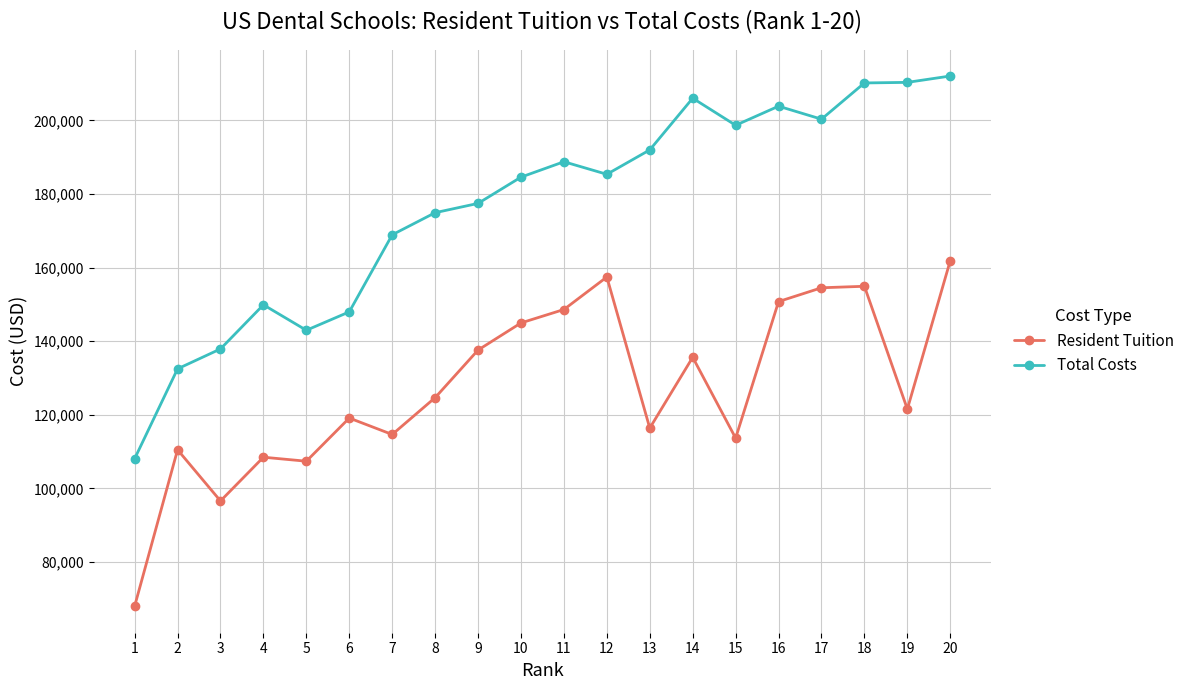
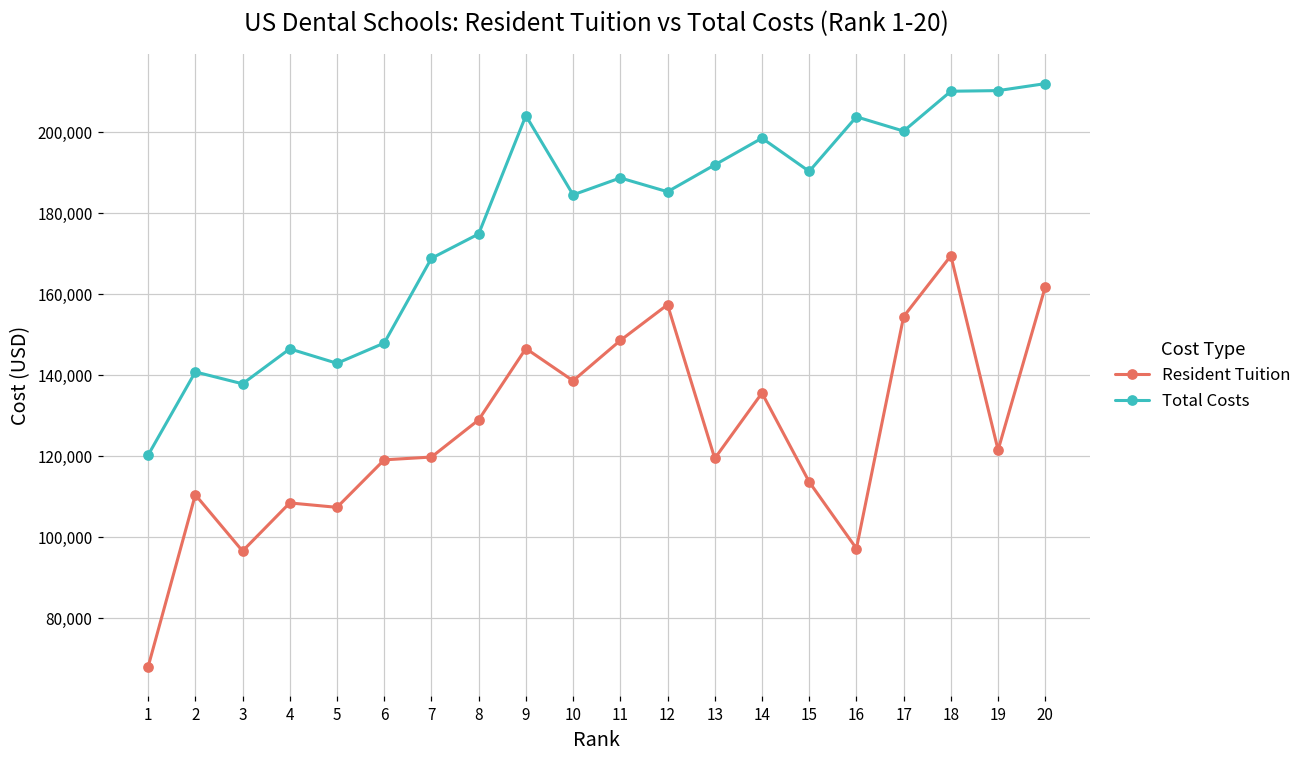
Total Costs, 1: 108,000 -> 120,000
Total Costs, 2: 132,000 -> 141,000
Total Costs, 4: 150,000 -> 147,000
Resident Tuition, 7: 115,000 -> 120,000
Resident Tuition, 8: 125,000 -> 129,000
Resident Tuition, 9: 138,000 -> 147,000
Total Costs, 9: 177,000 -> 204,000
Resident Tuition, 10: 145,000 -> 139,000
Resident Tuition, 13: 116,000 -> 119,000
Total Costs, 14: 206,000 -> 199,000
Total Costs, 15: 199,000 -> 190,000
Resident Tuition, 16: 151,000 -> 97,000
Resident Tuition, 18: 155,000 -> 170,000
